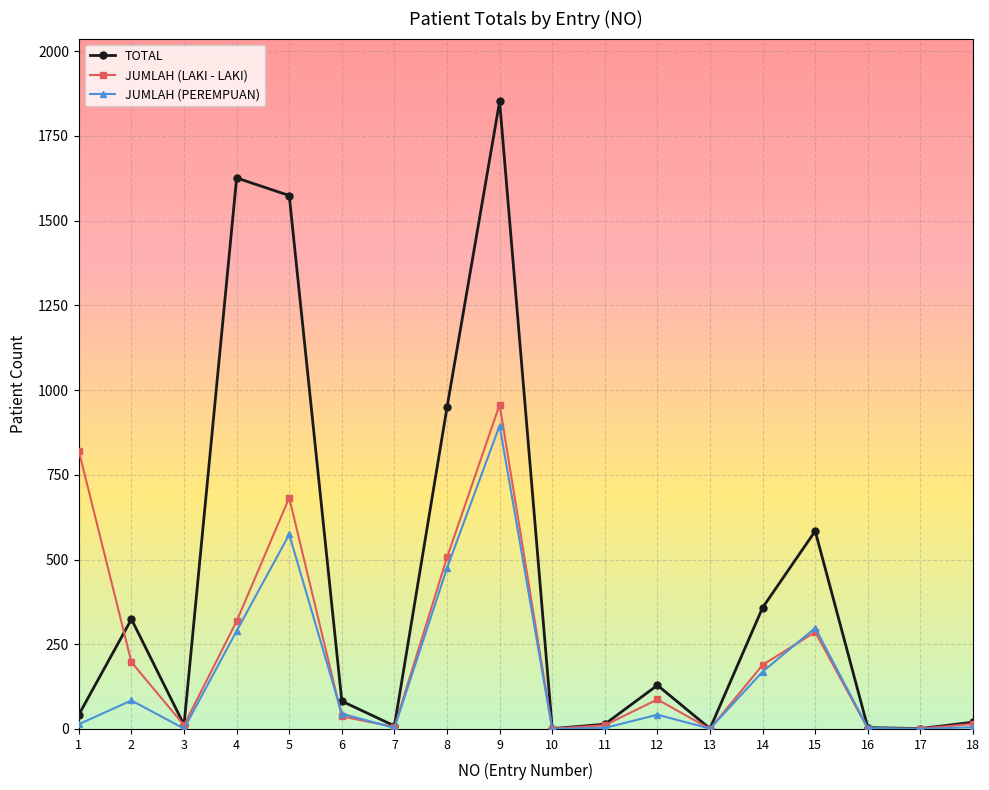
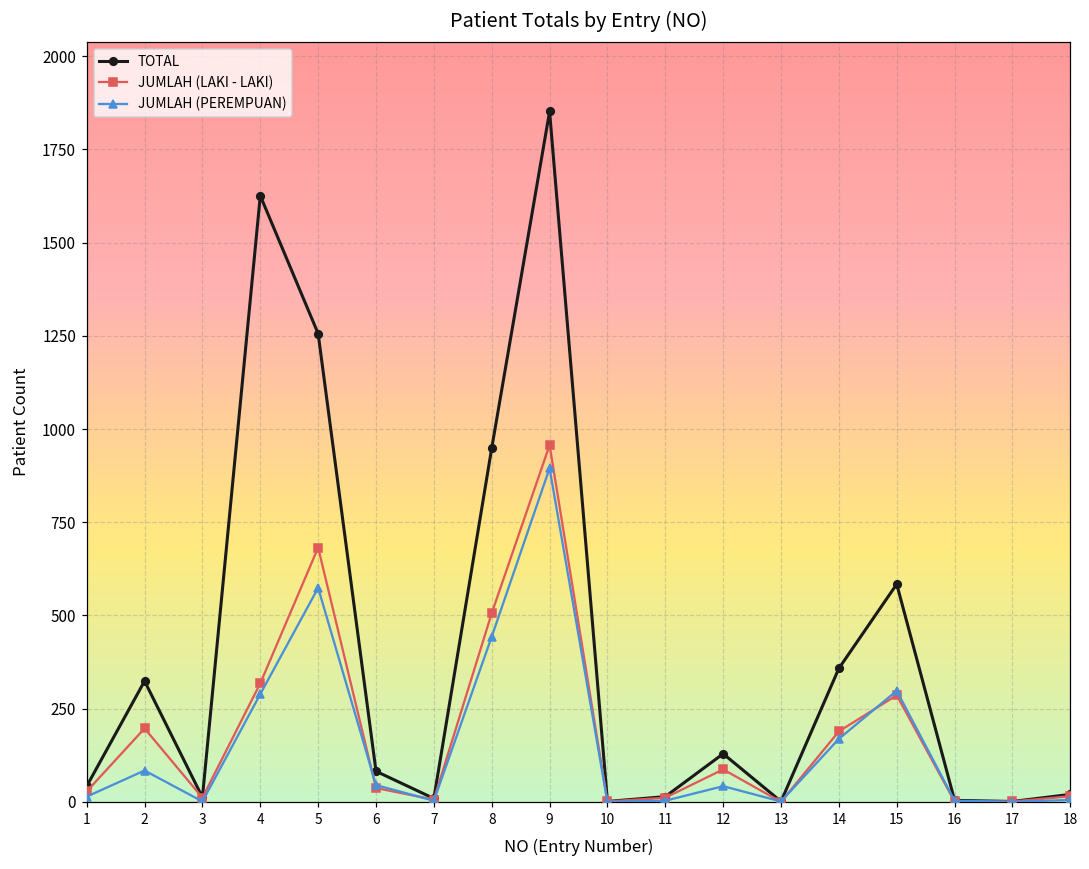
JUMLAH (LAKI - LAKI), 1: 820 -> 30
TOTAL, 5: 1570 -> 1260
JUMLAH (PEREMPUAN), 8: 480 -> 440
